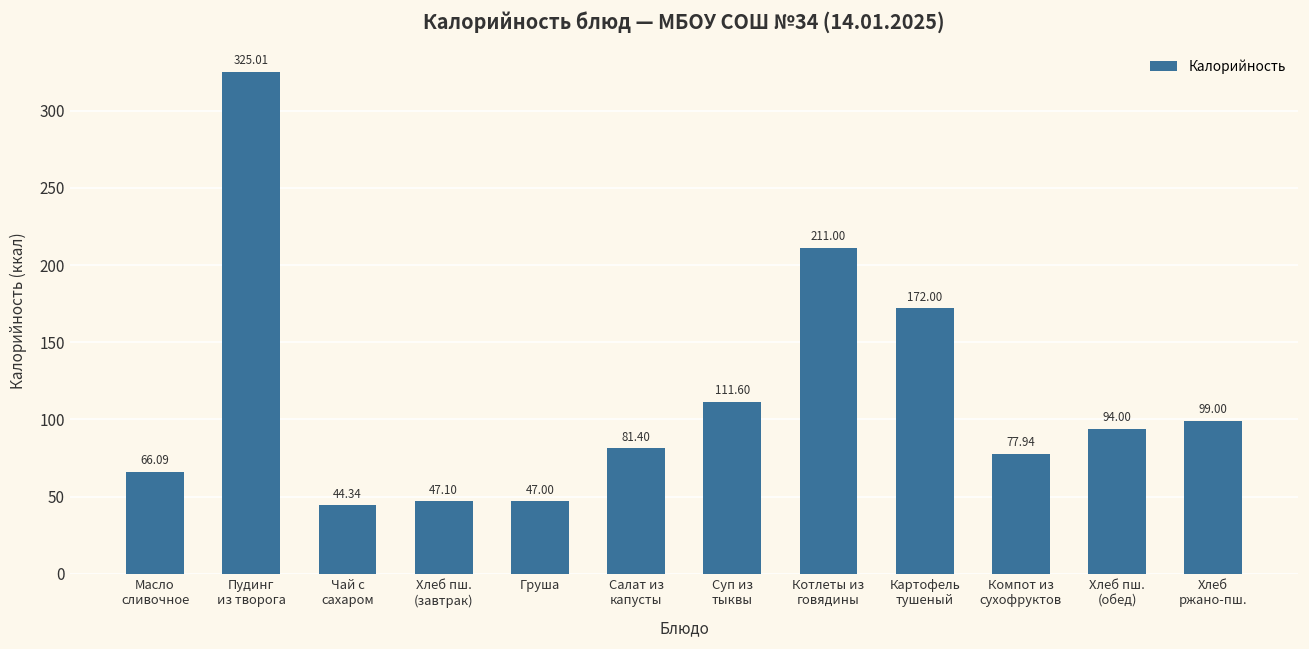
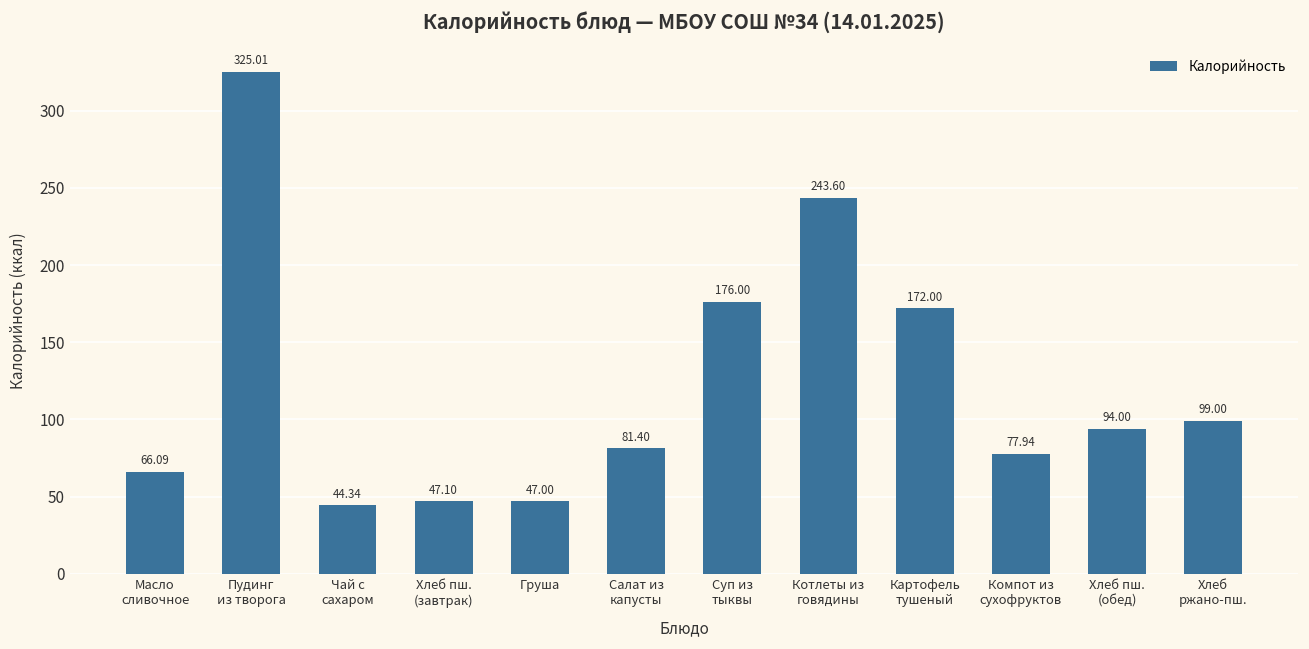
Суп из тыквы: 111.60 -> 176.00
Котлеты из говядины: 211.00 -> 243.60
